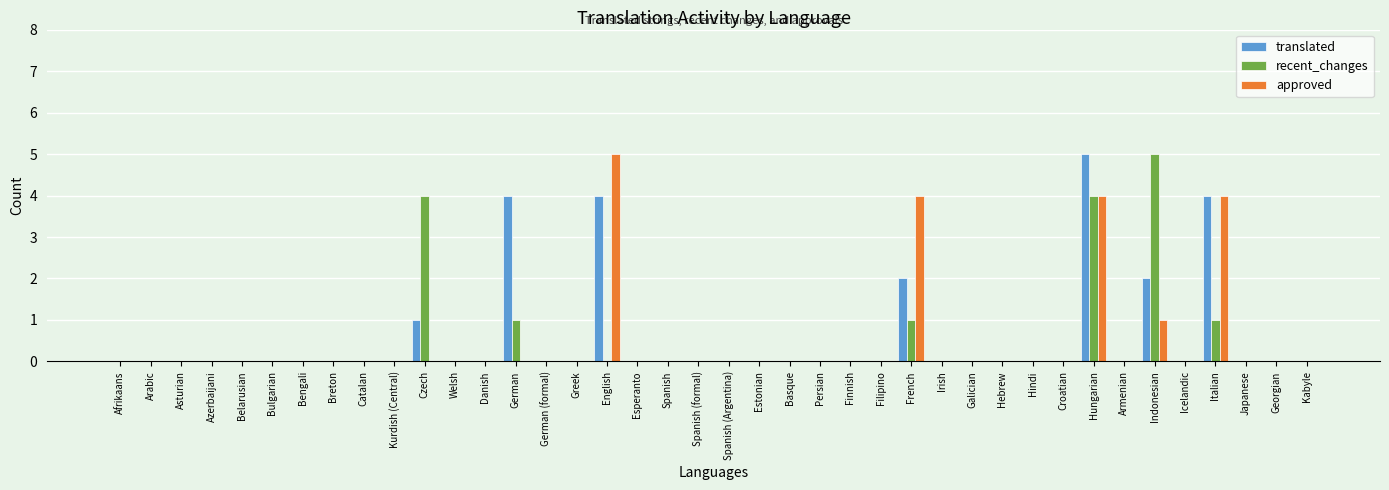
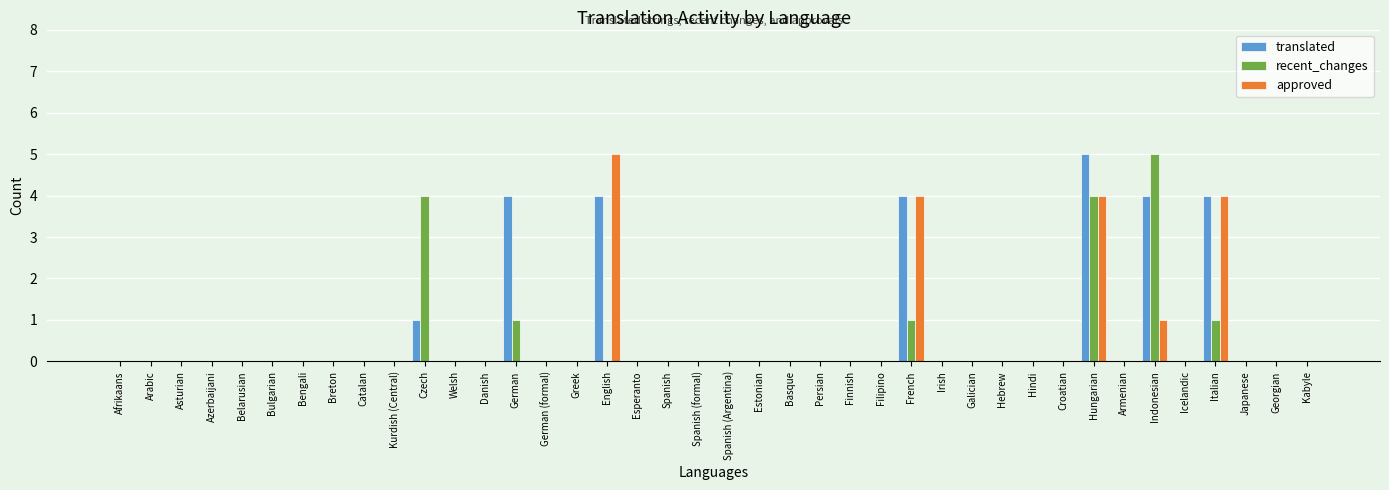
translated, French: 2 -> 4
translated, Indonesian: 2 -> 4
